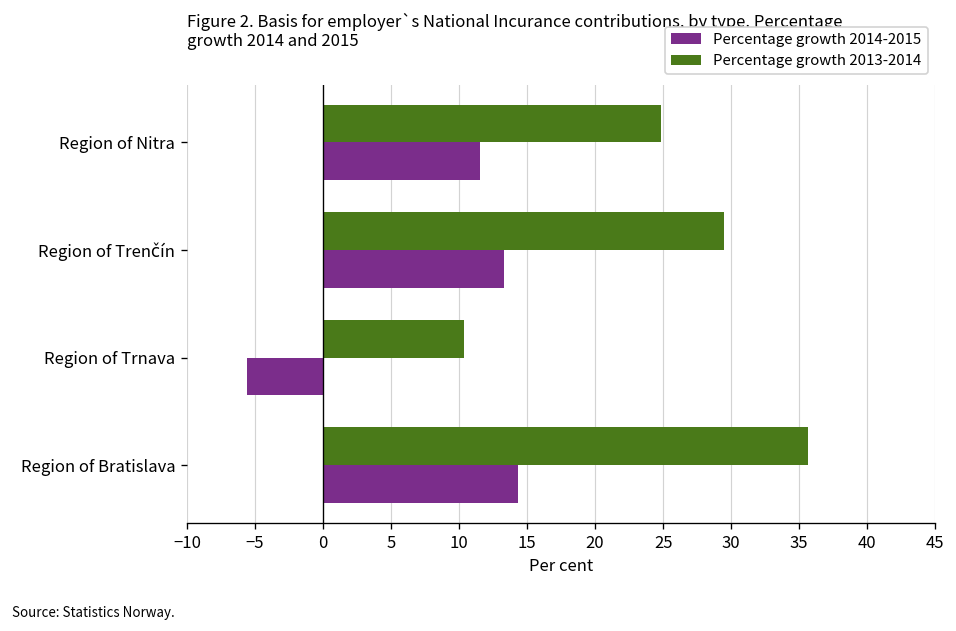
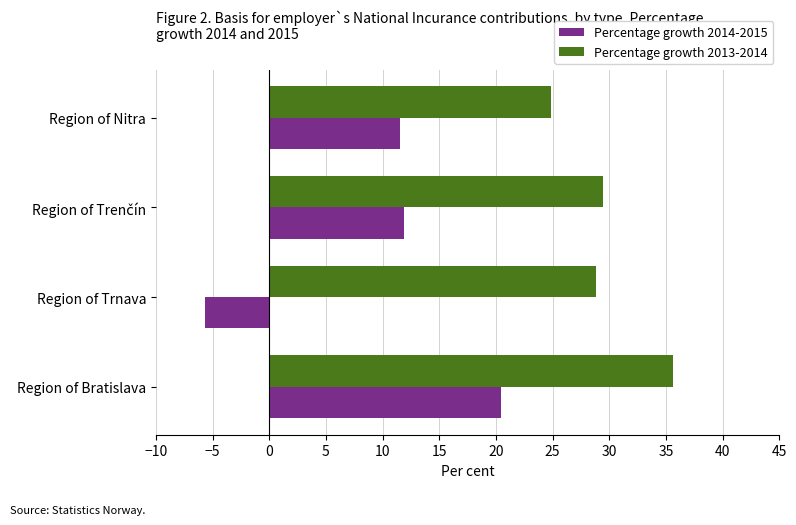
Percentage growth 2014-2015, Region of Trenčín: 13.3 -> 11.9
Percentage growth 2013-2014, Region of Trnava: 10.4 -> 28.9
Percentage growth 2014-2015, Region of Bratislava: 14.3 -> 20.5
